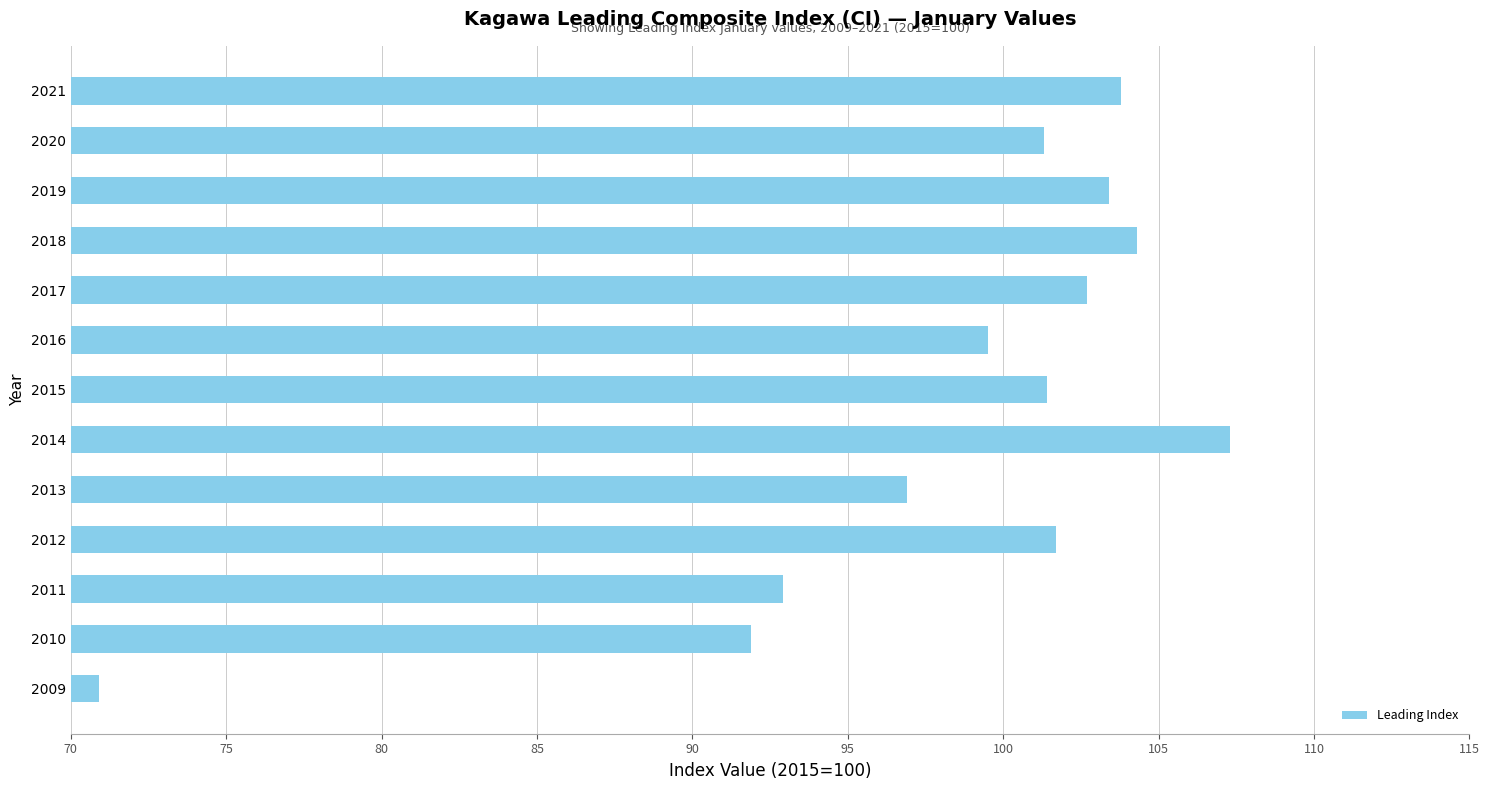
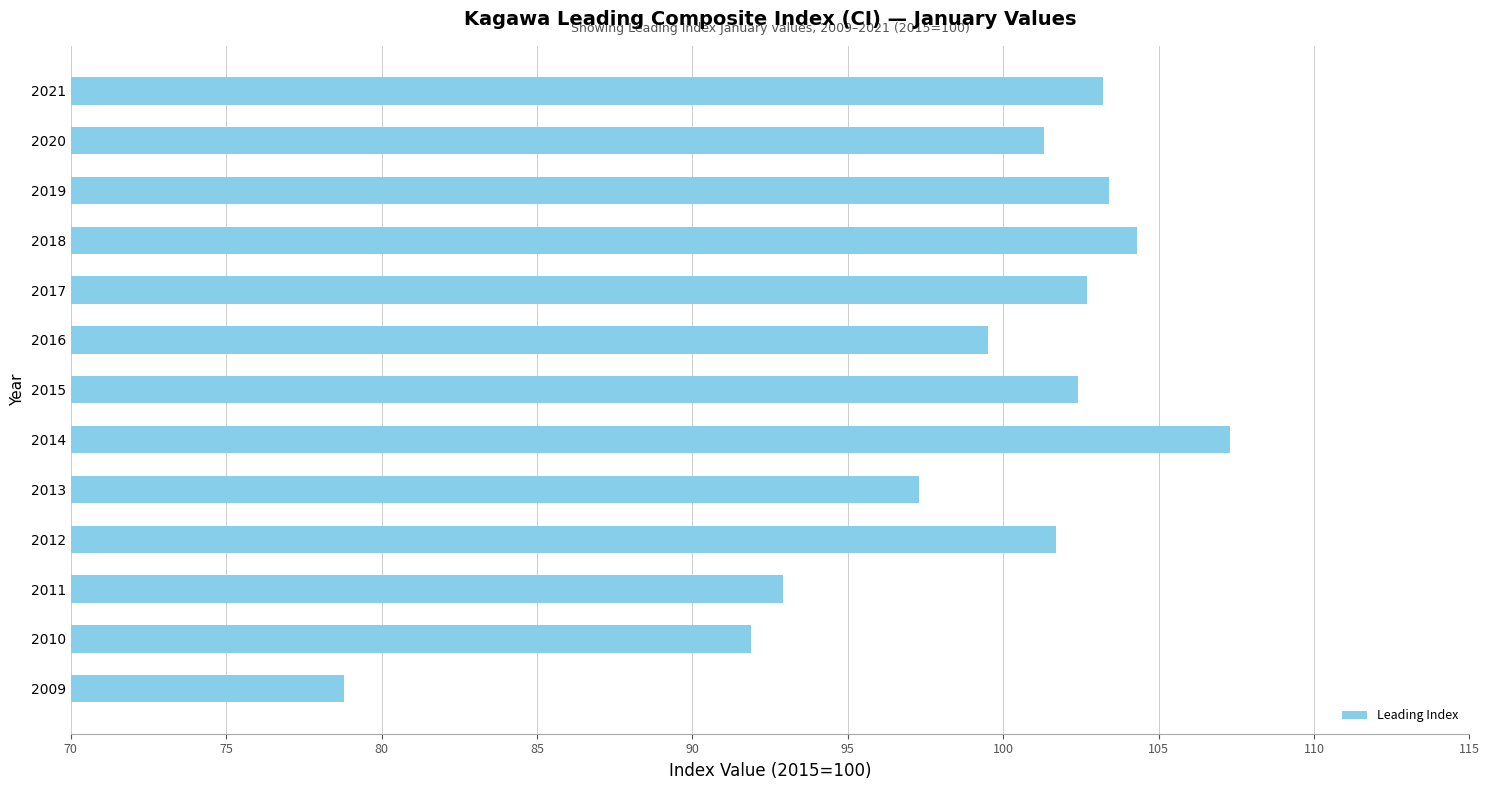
2021: 103.8 -> 103.2
2015: 101.4 -> 102.4
2013: 96.9 -> 97.3
2009: 70.9 -> 78.8
